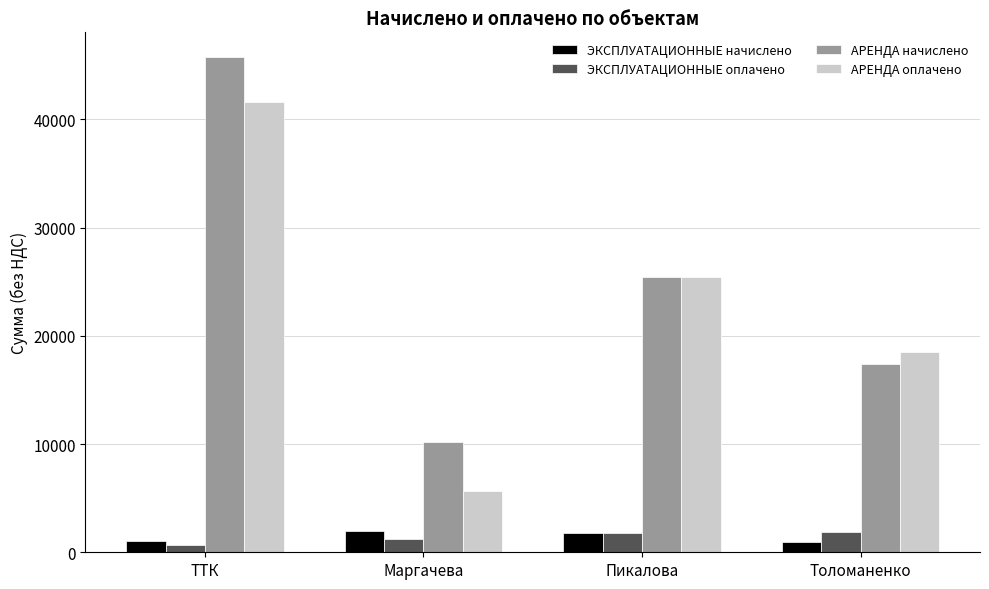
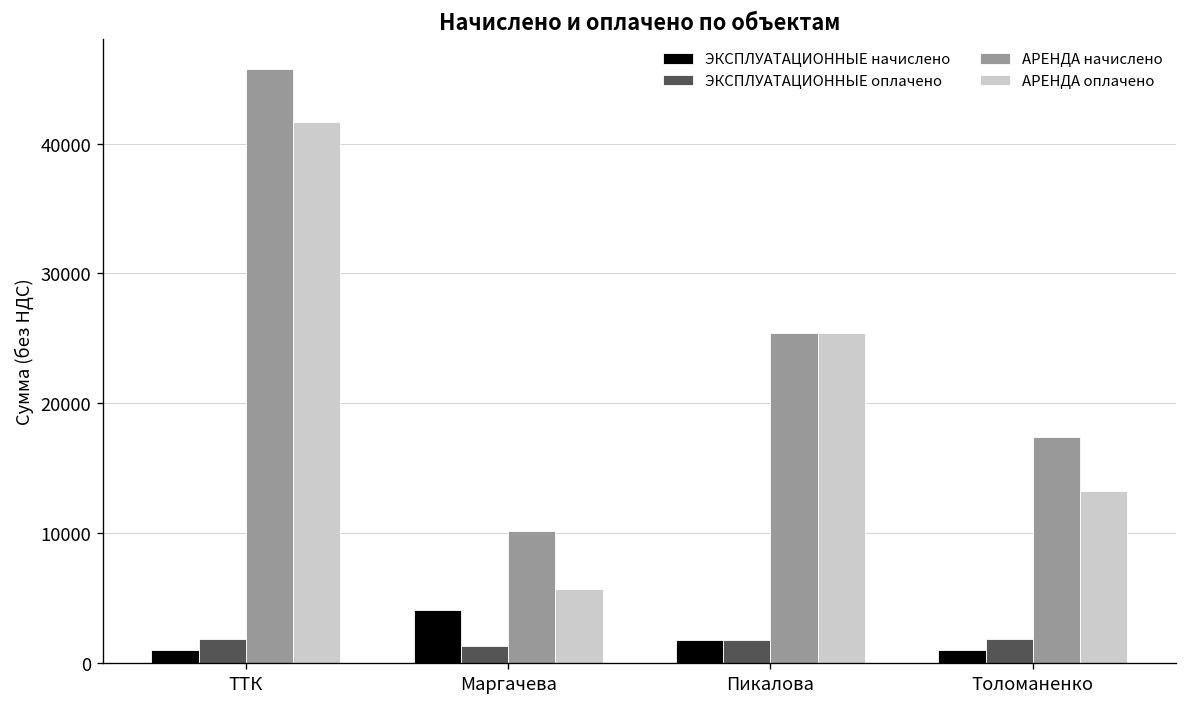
ЭКСПЛУАТАЦИОННЫЕ оплачено, ТТК: 700 -> 1900
ЭКСПЛУАТАЦИОННЫЕ начислено, Маргачева: 2000 -> 4100
АРЕНДА оплачено, Толоманенко: 18500 -> 13300
